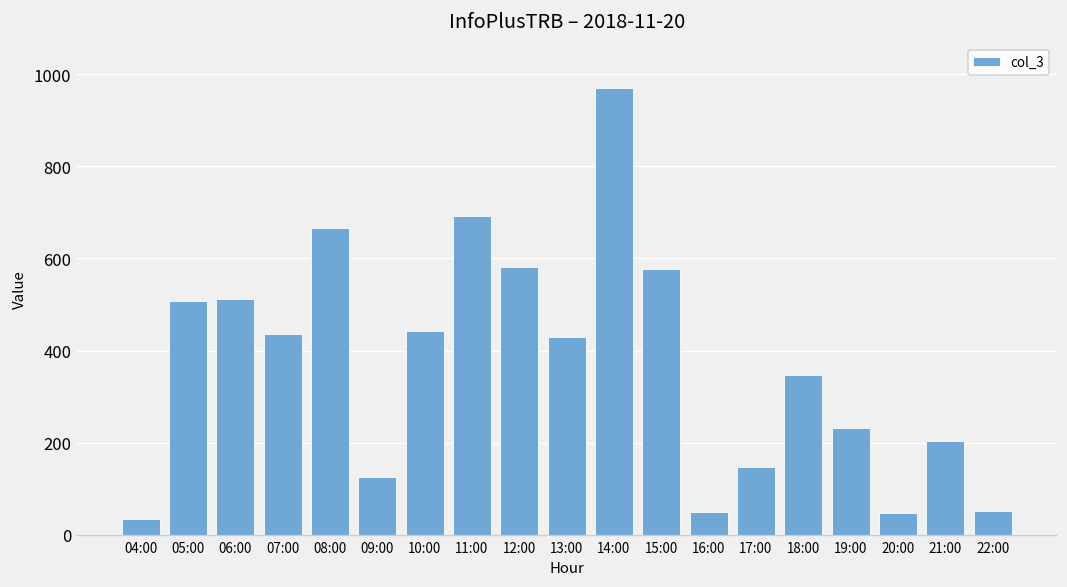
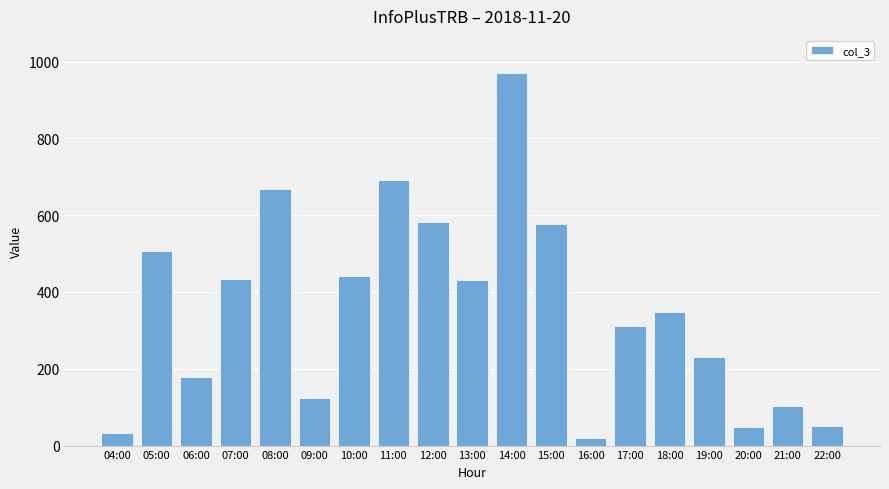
06:00: 510 -> 180
16:00: 50 -> 20
17:00: 150 -> 310
21:00: 200 -> 100
